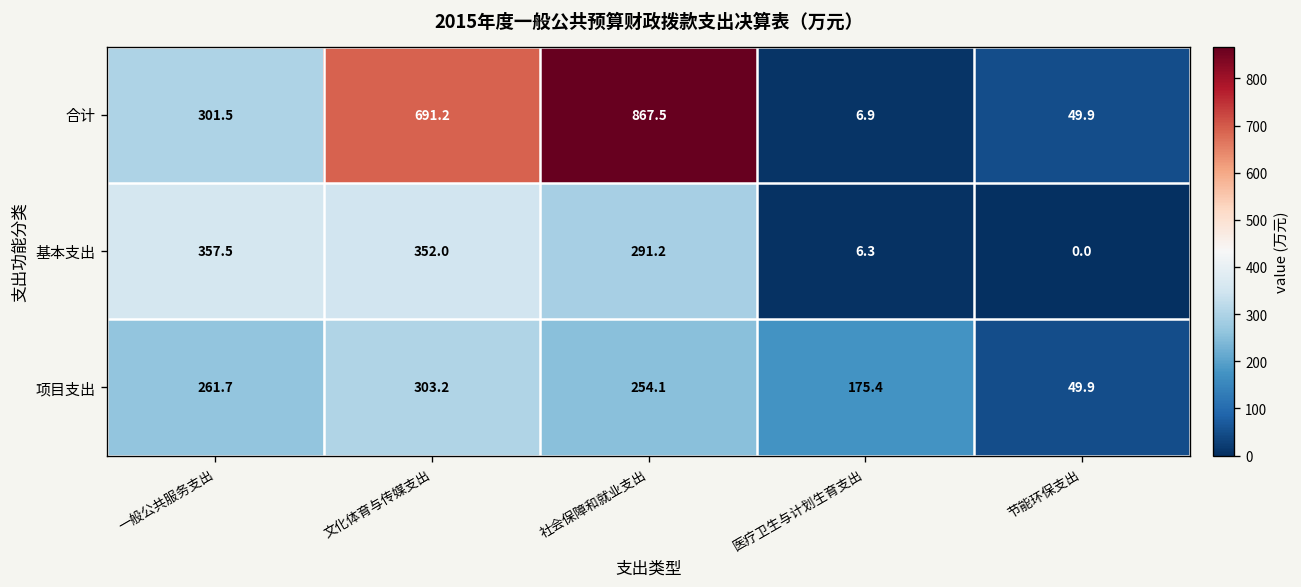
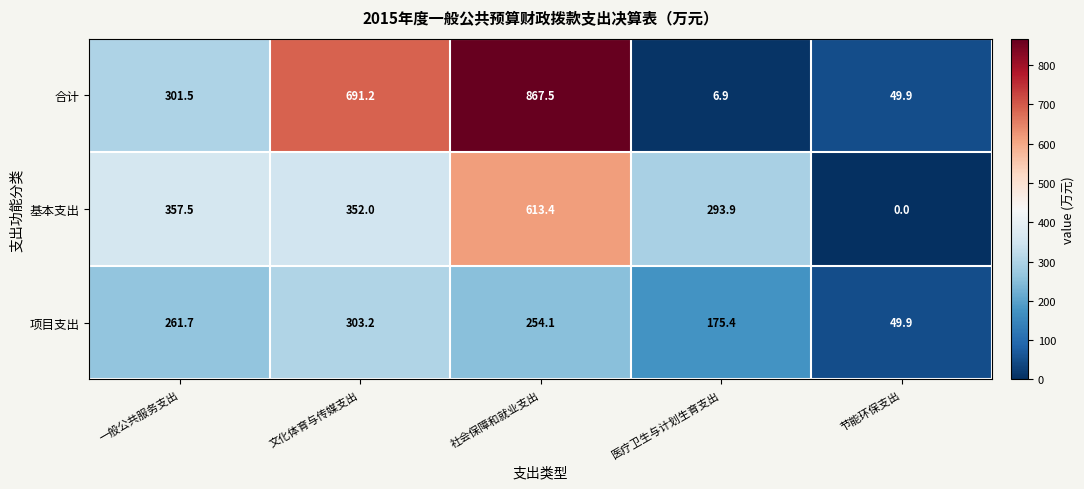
基本支出, 社会保障和就业支出: 291.2 -> 613.4
基本支出, 医疗卫生与计划生育支出: 6.3 -> 293.9
